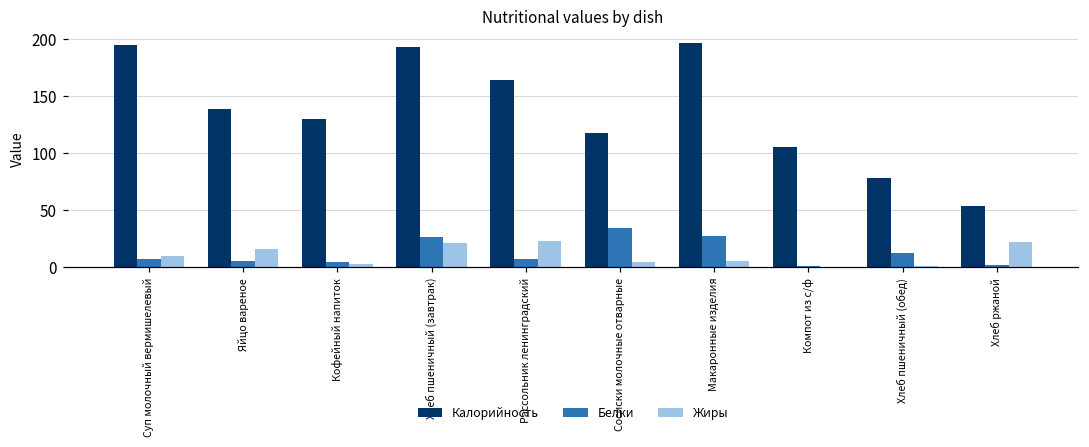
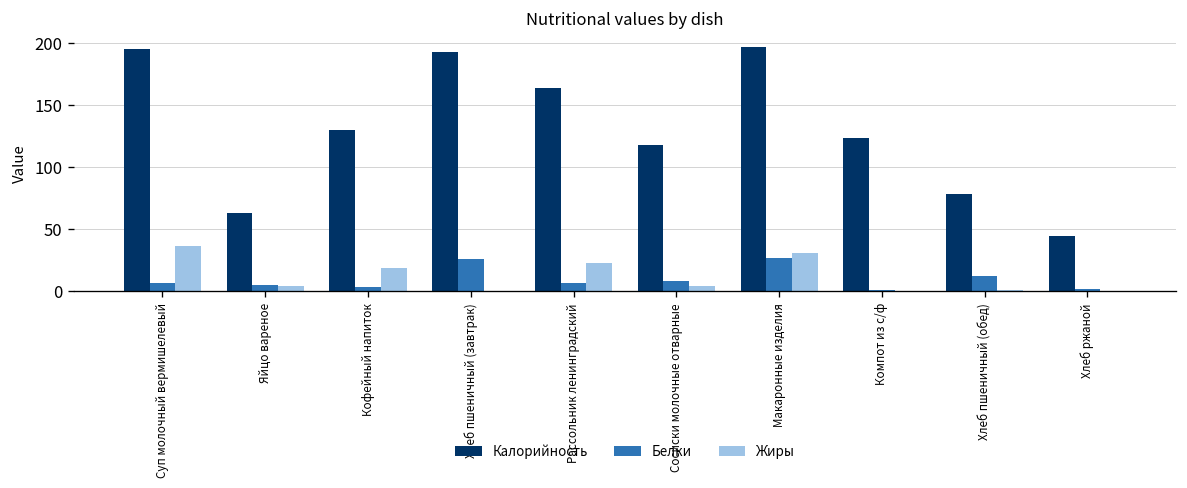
Жиры, Суп молочный вермишелевый: 10 -> 37
Калорийность, Яйцо вареное: 139 -> 63
Жиры, Яйцо вареное: 16 -> 5
Жиры, Кофейный напиток: 2 -> 19
Жиры, Хлеб пшеничный (завтрак): 21 -> 0
Белки, Сосиски молочные отварные: 34 -> 8
Жиры, Макаронные изделия: 5 -> 31
Калорийность, Компот из с/ф: 105 -> 124
Калорийность, Хлеб ржаной: 54 -> 45
Жиры, Хлеб ржаной: 22 -> 0
